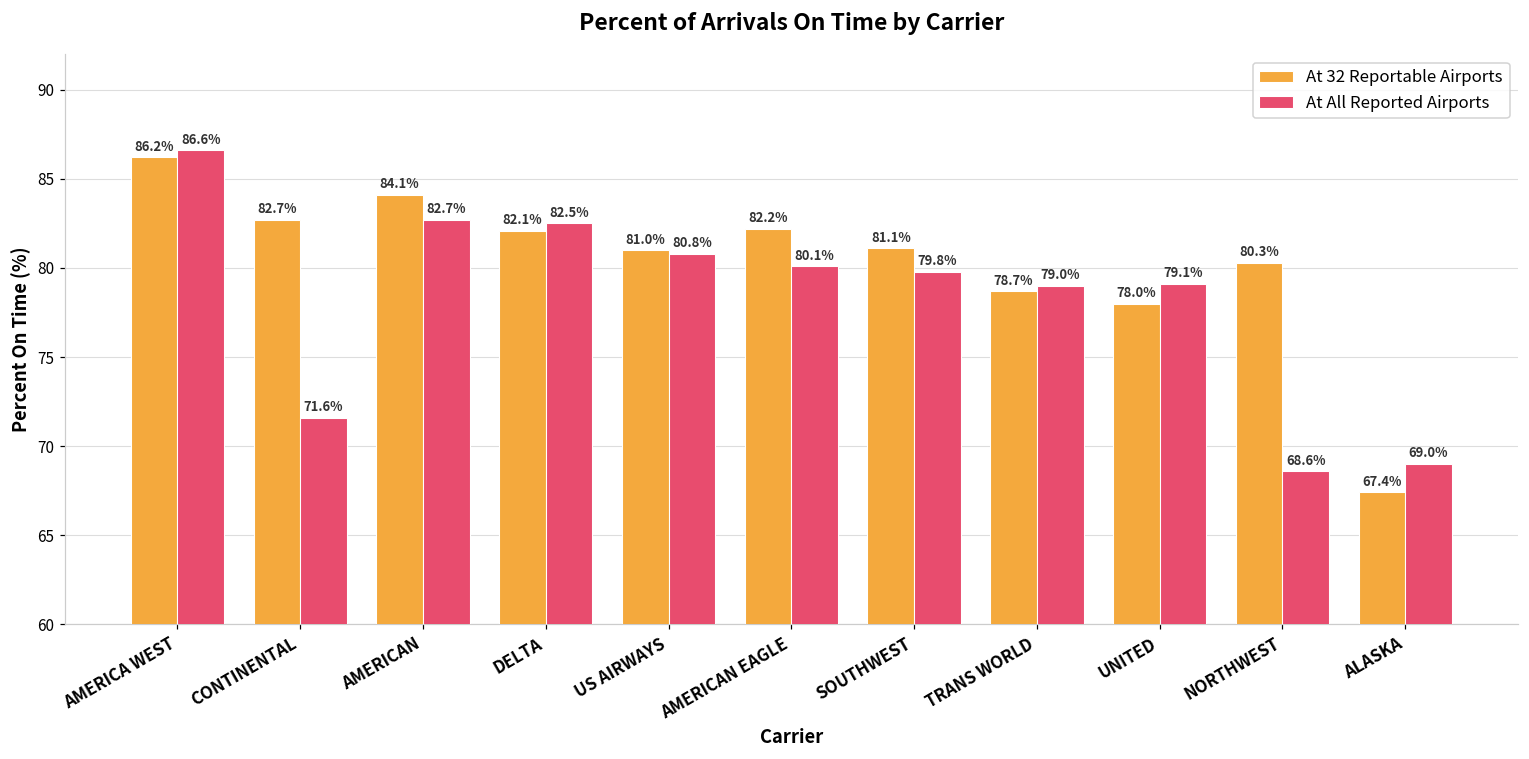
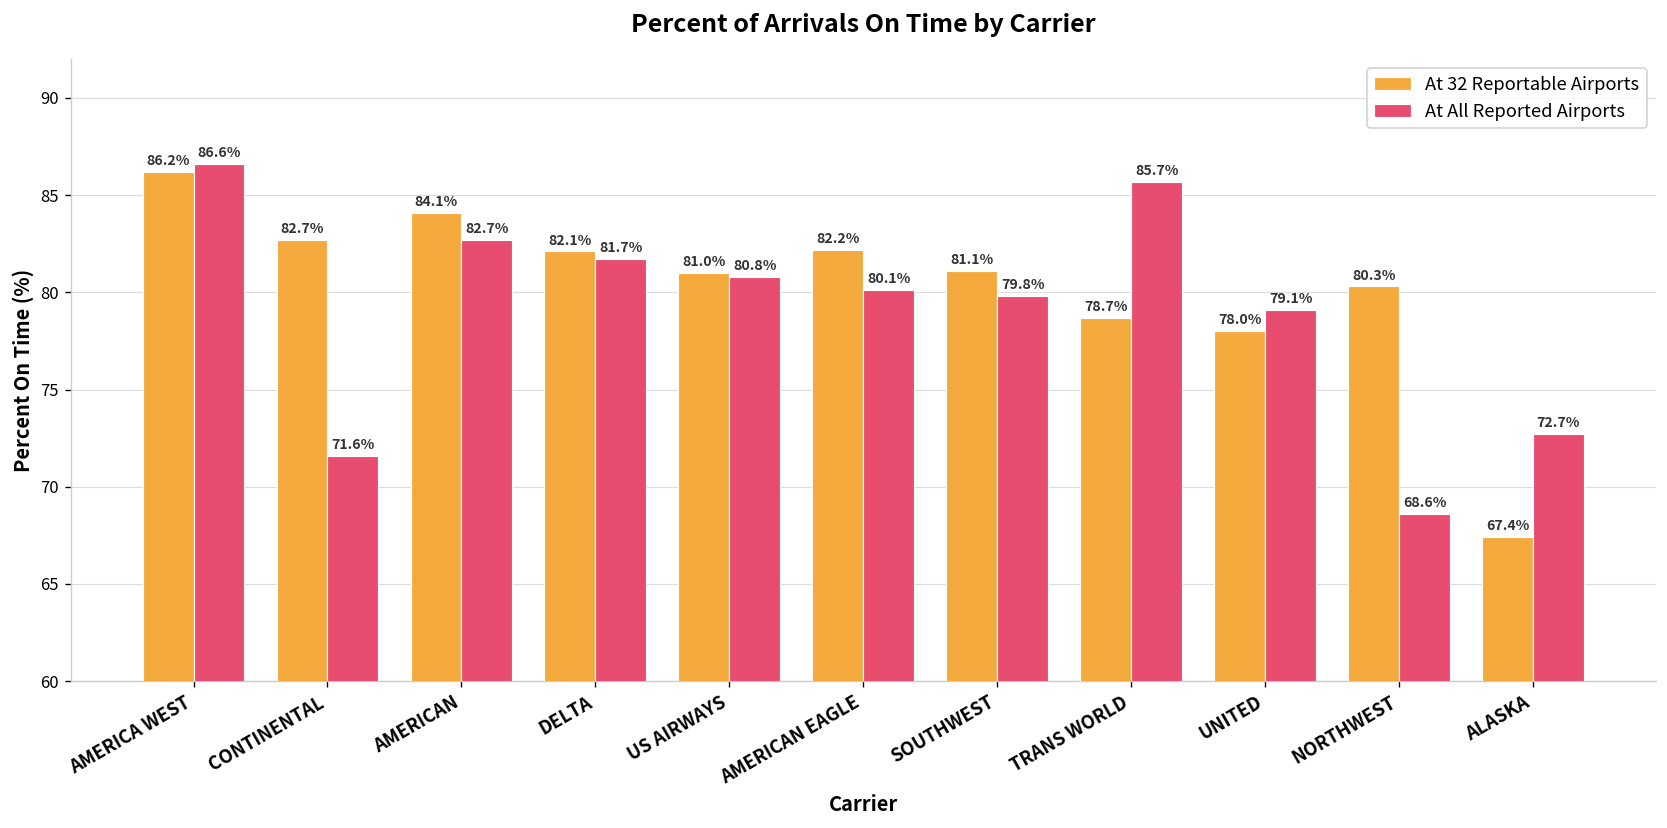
At All Reported Airports, DELTA: 82.5% -> 81.7%
At All Reported Airports, TRANS WORLD: 79.0% -> 85.7%
At All Reported Airports, ALASKA: 69.0% -> 72.7%
